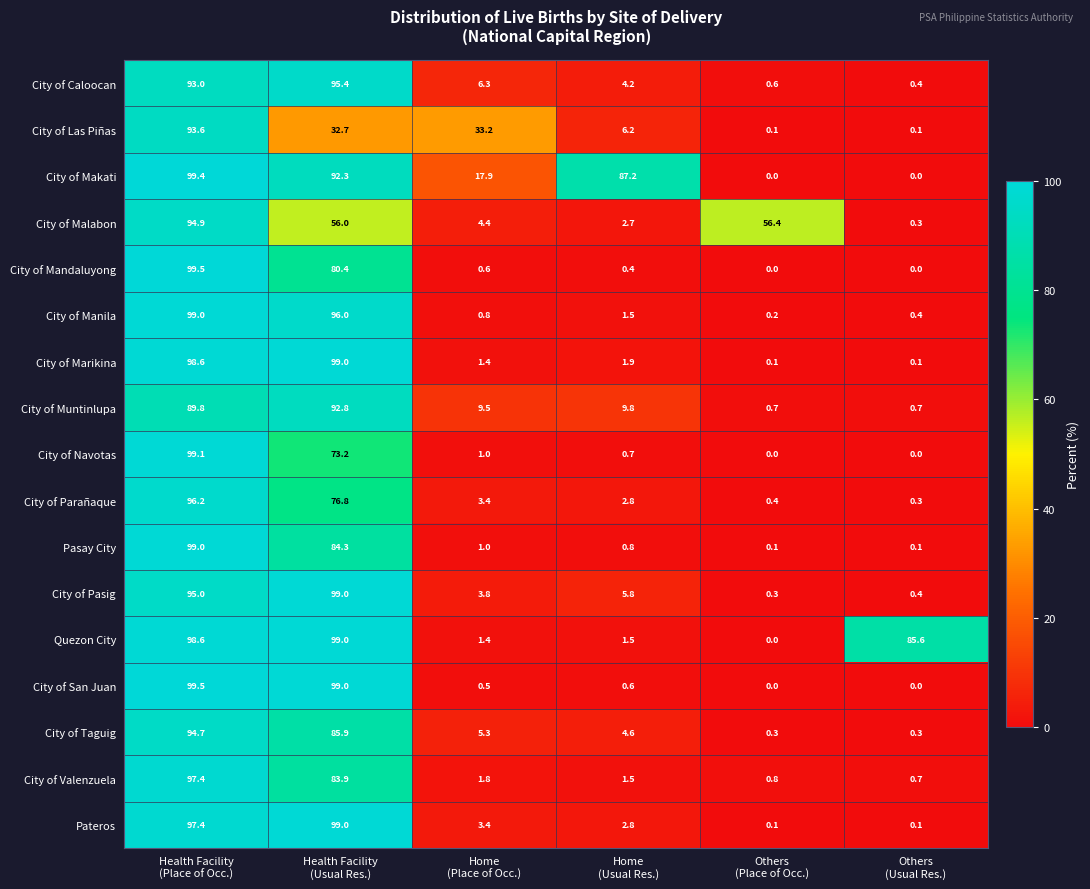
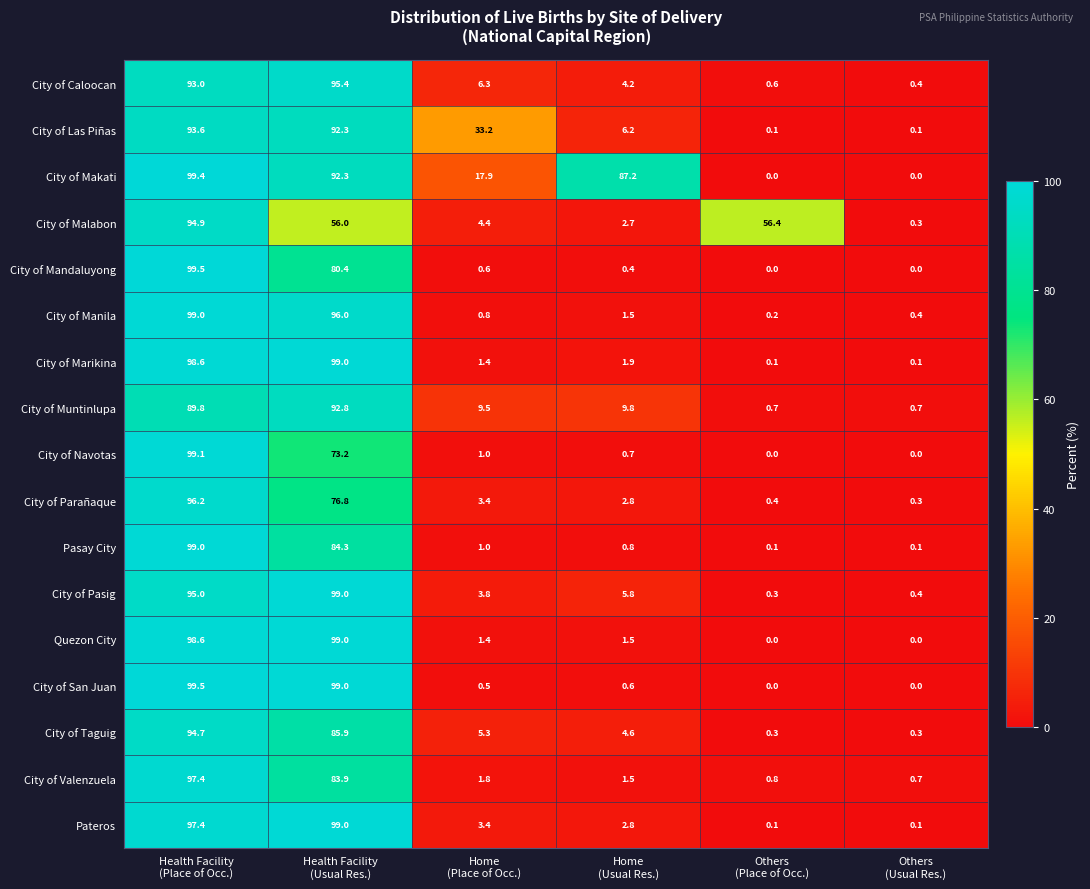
City of Las Piñas, Health Facility (Usual Res.): 32.7 -> 92.3
Quezon City, Others (Usual Res.): 85.6 -> 0.0
